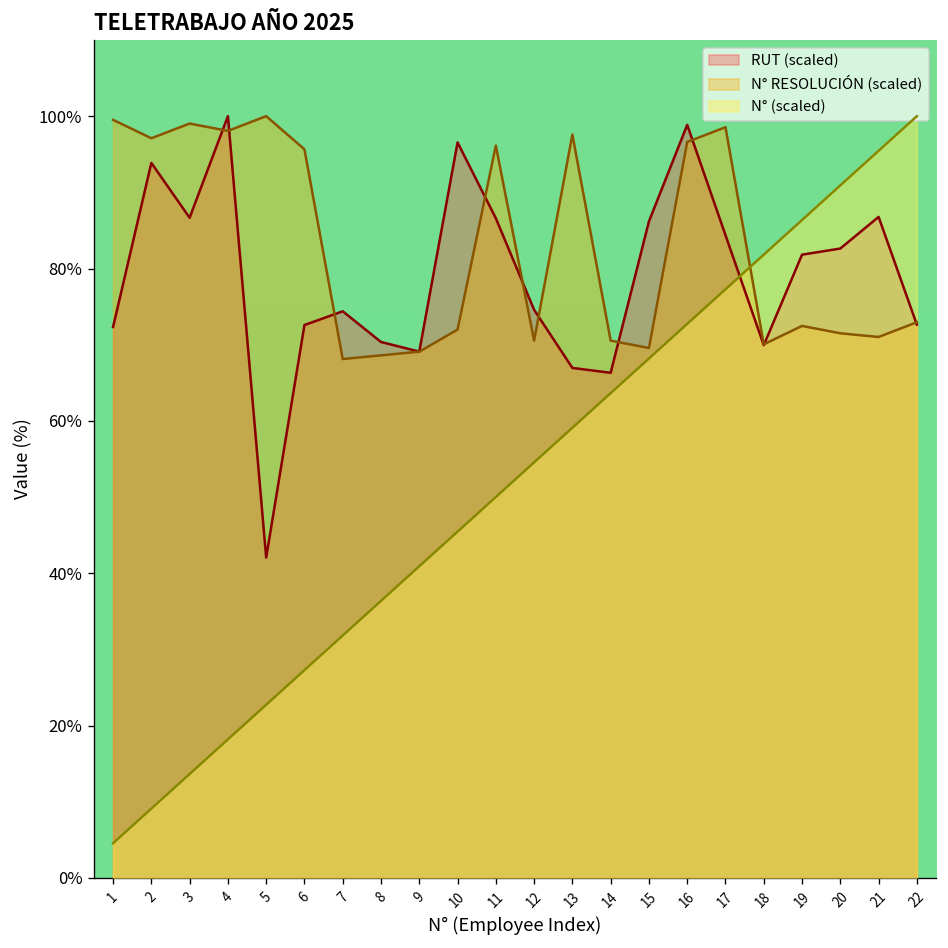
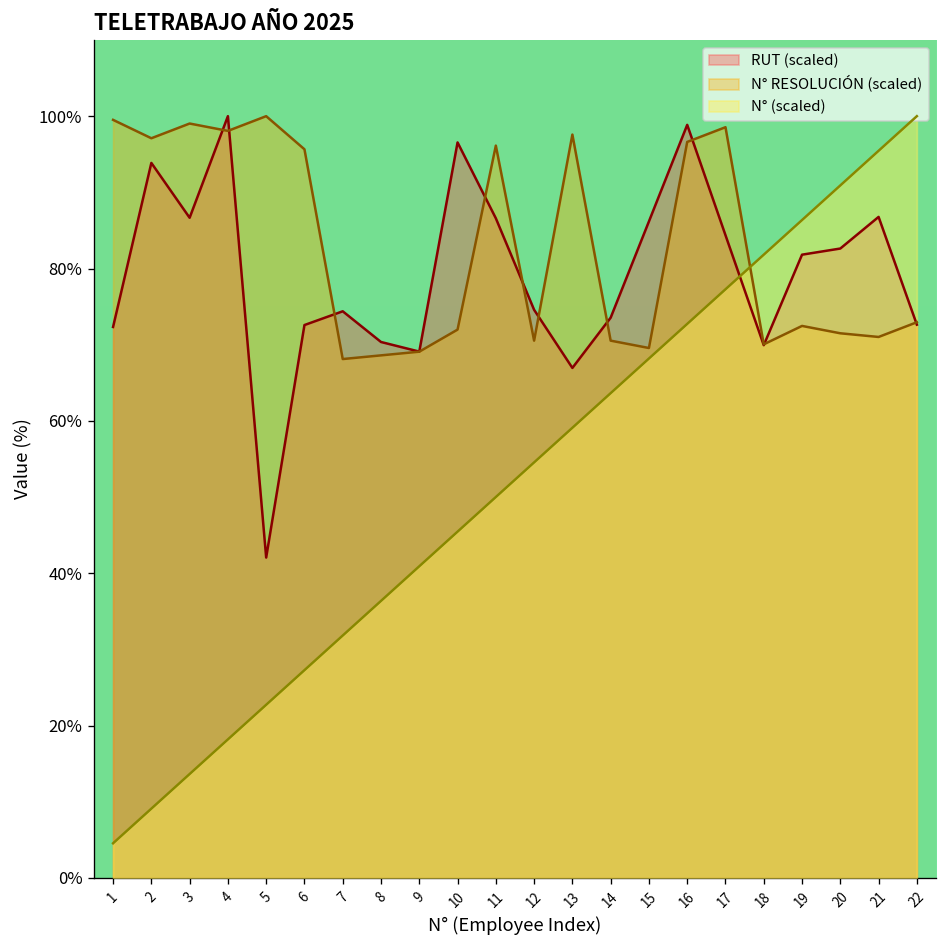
RUT (scaled), 14: 66% -> 74%
